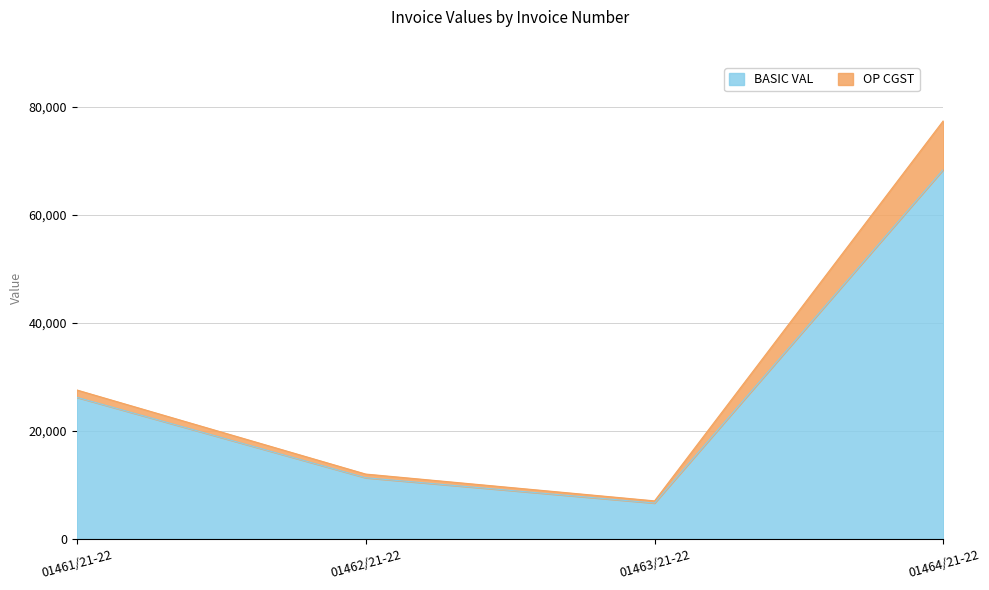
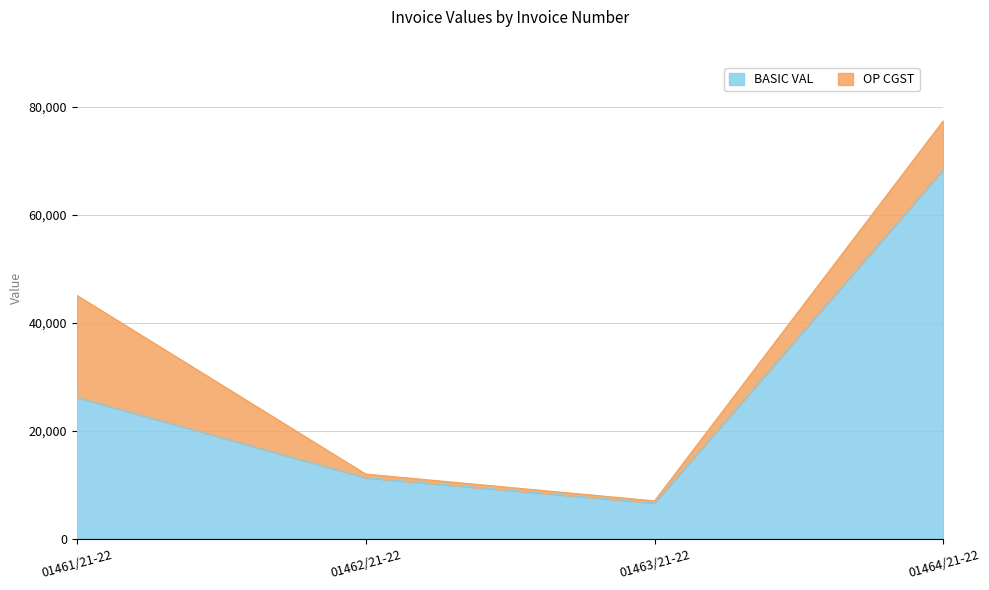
OP CGST, 01461/21-22: 1,000 -> 19,000
